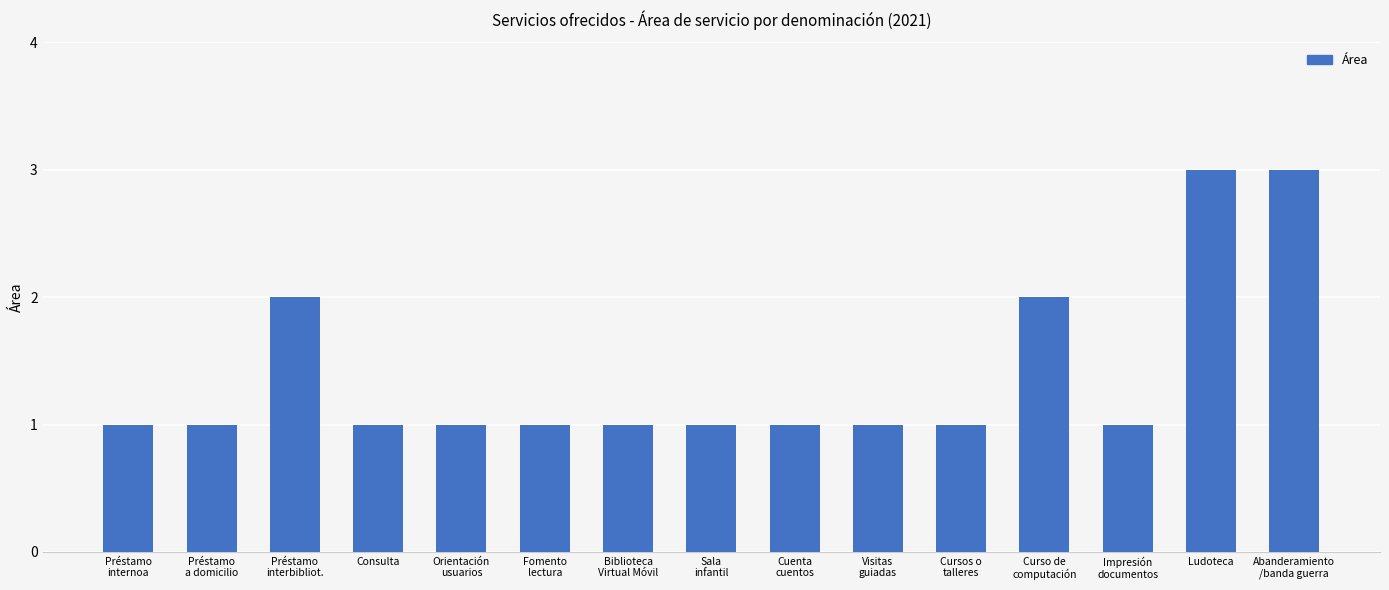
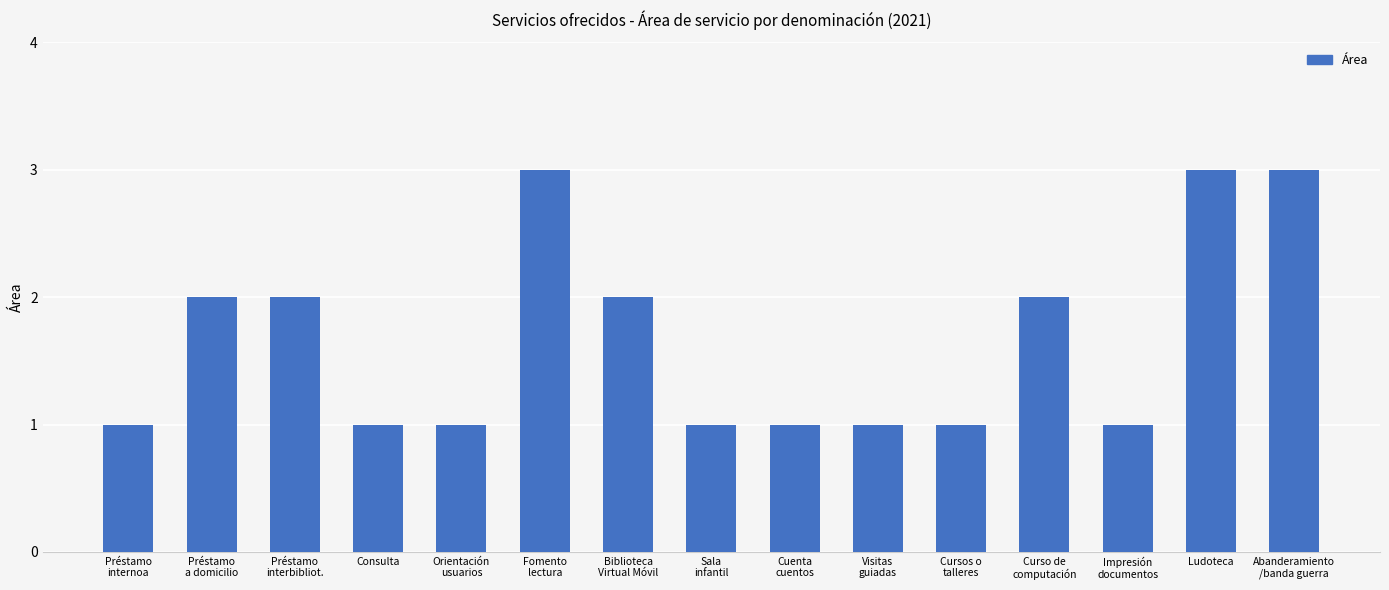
Préstamo a domicilio: 1 -> 2
Fomento lectura: 1 -> 3
Biblioteca Virtual Móvil: 1 -> 2
